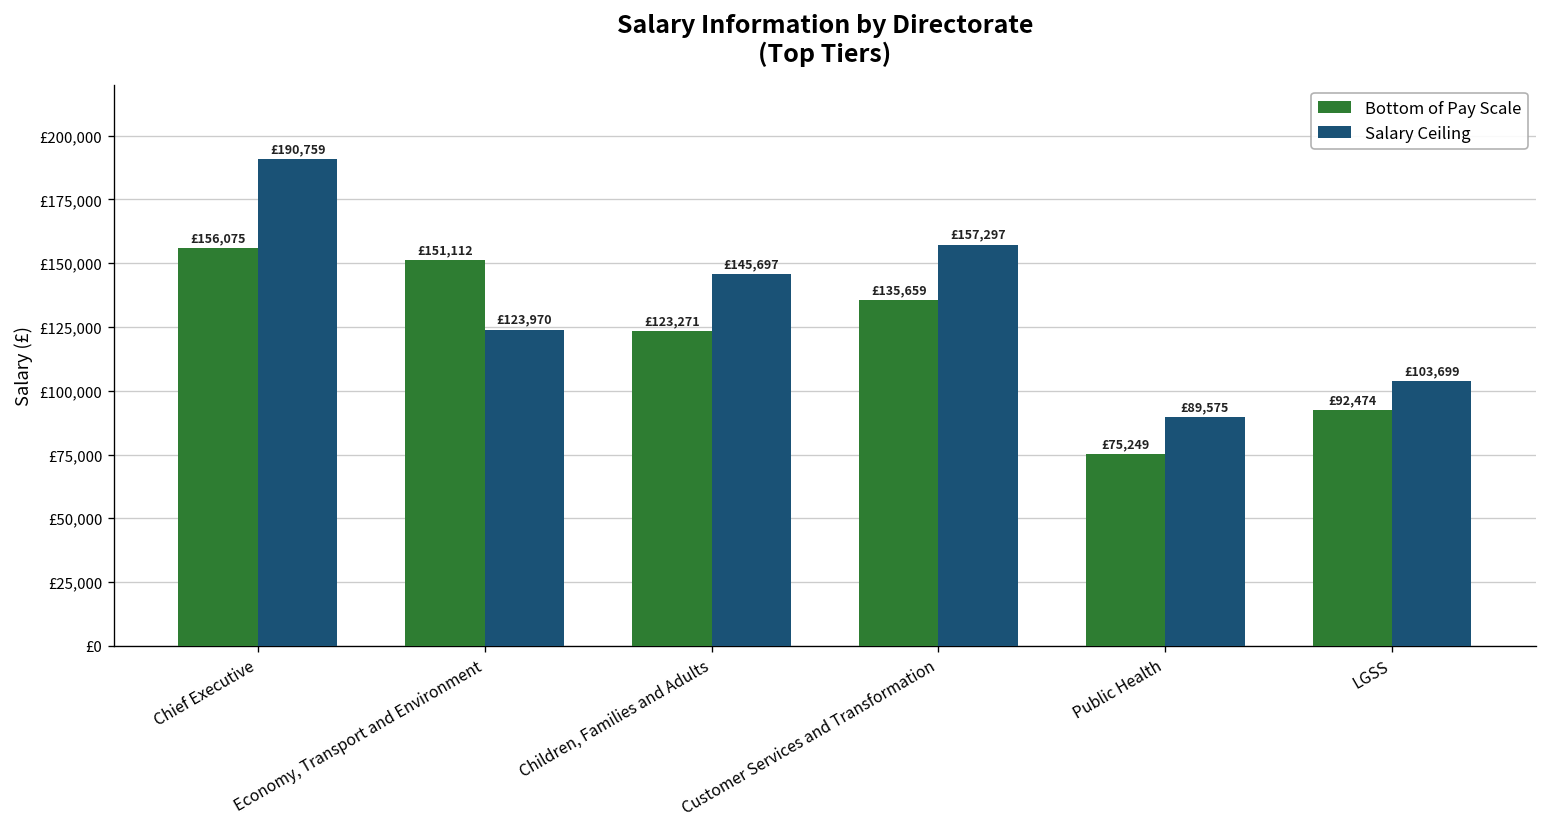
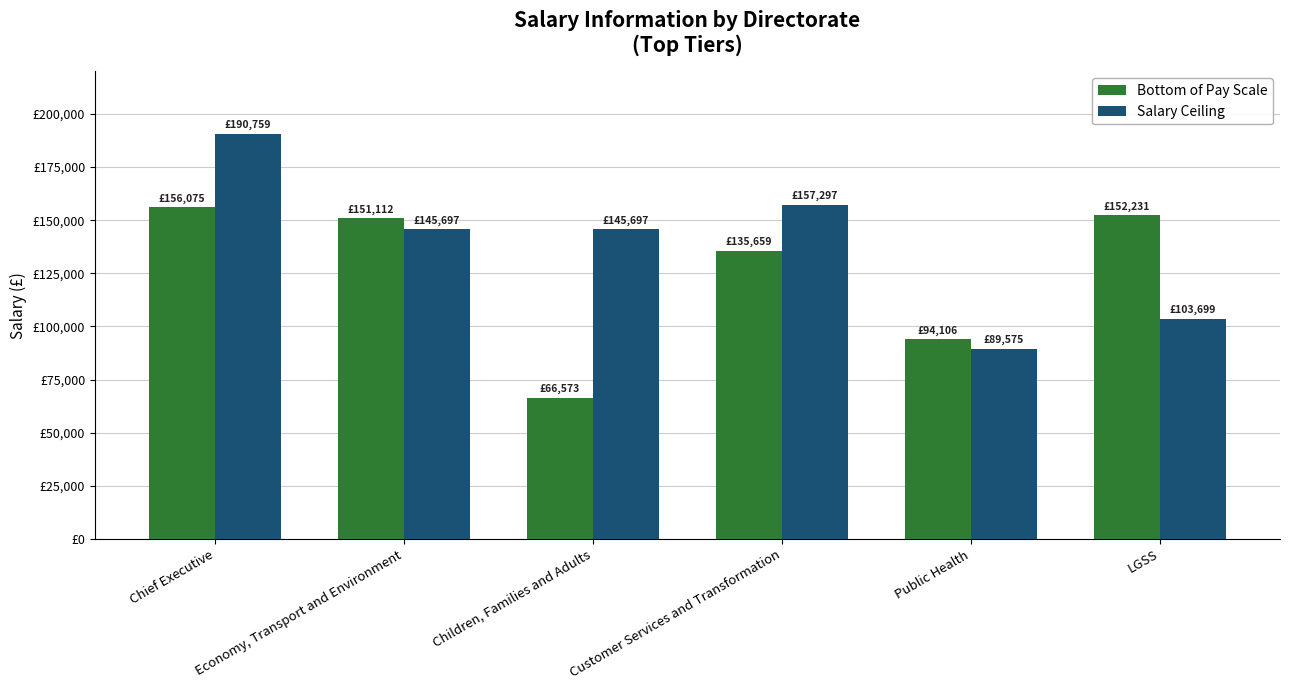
Salary Ceiling, Economy, Transport and Environment: £123,970 -> £145,697
Bottom of Pay Scale, Children, Families and Adults: £123,271 -> £66,573
Bottom of Pay Scale, Public Health: £75,249 -> £94,106
Bottom of Pay Scale, LGSS: £92,474 -> £152,231
